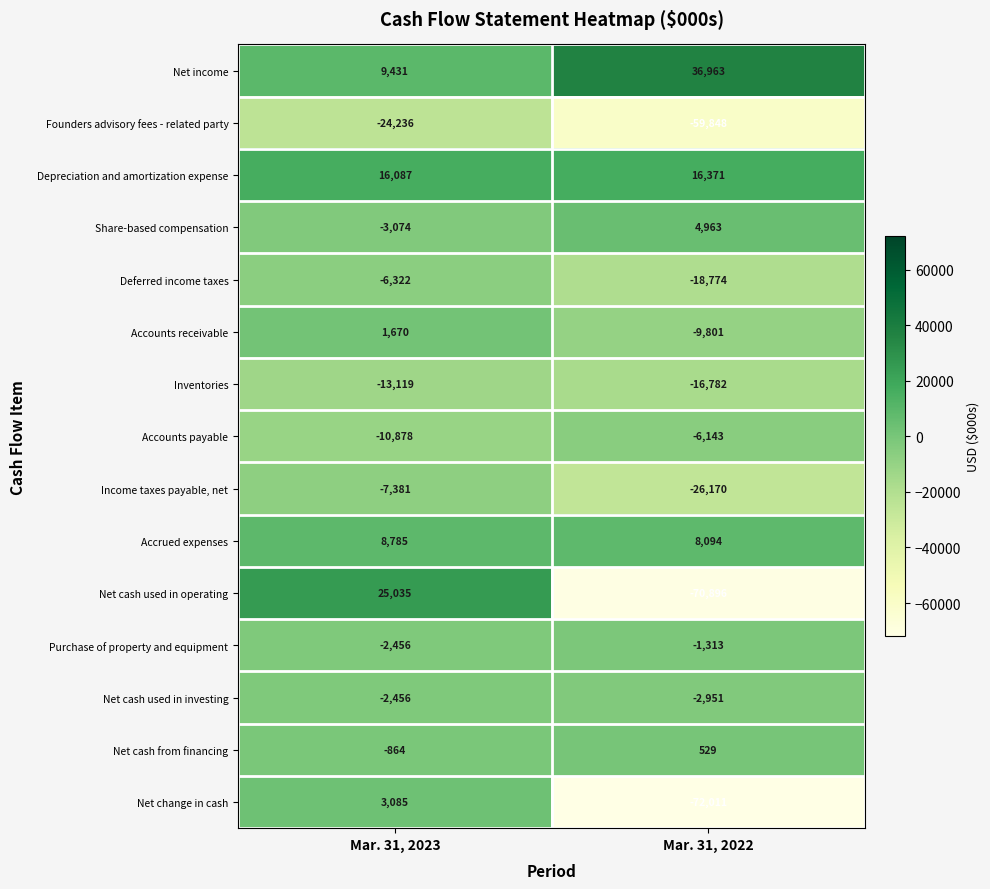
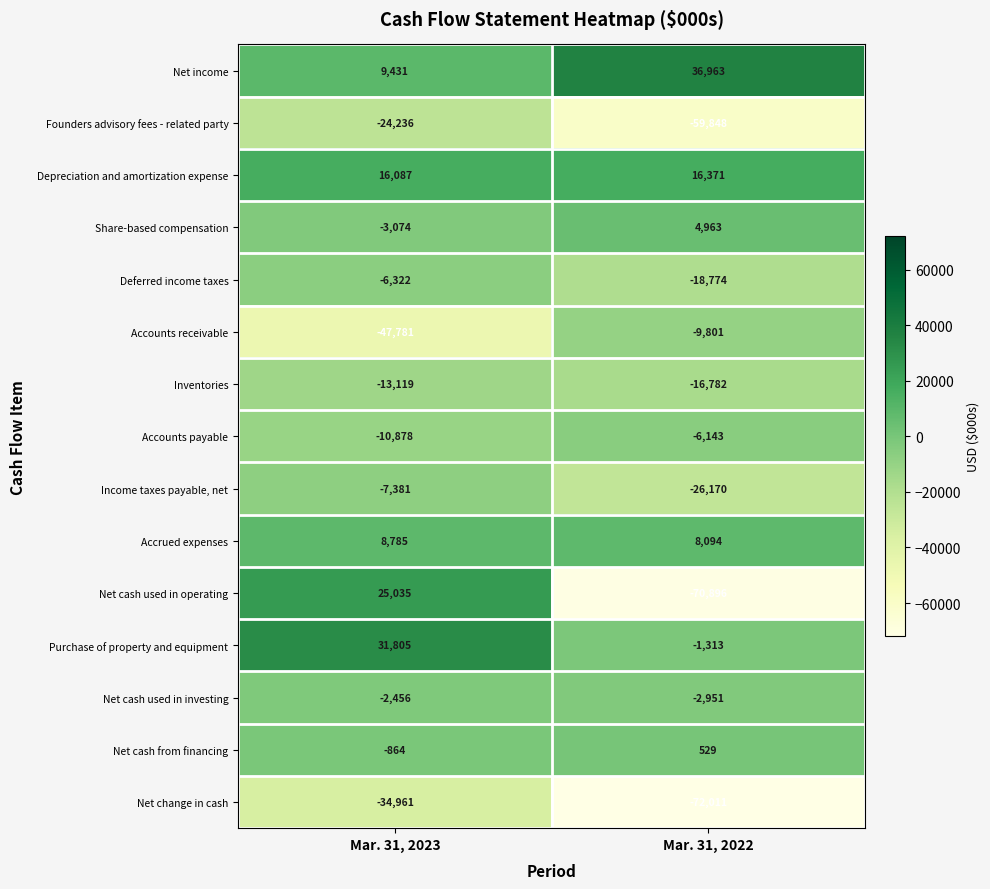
Accounts receivable, Mar. 31, 2023: 1,670 -> -47,781
Purchase of property and equipment, Mar. 31, 2023: -2,456 -> 31,805
Net change in cash, Mar. 31, 2023: 3,085 -> -34,961
